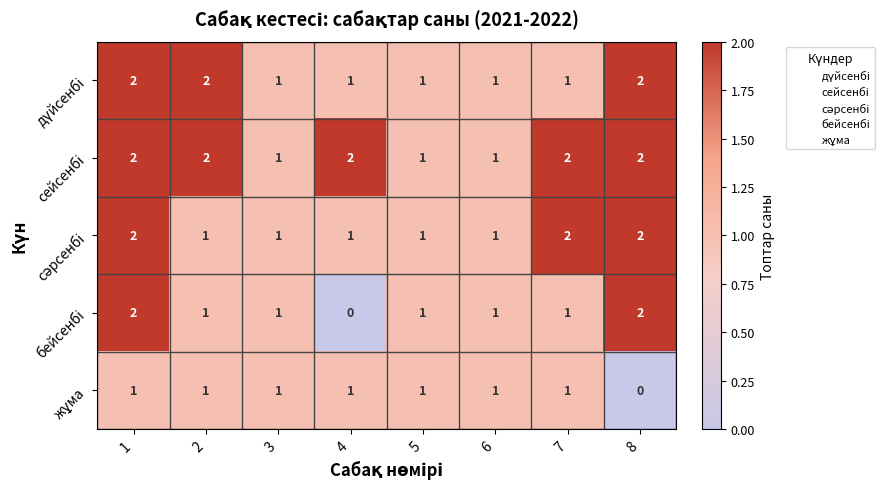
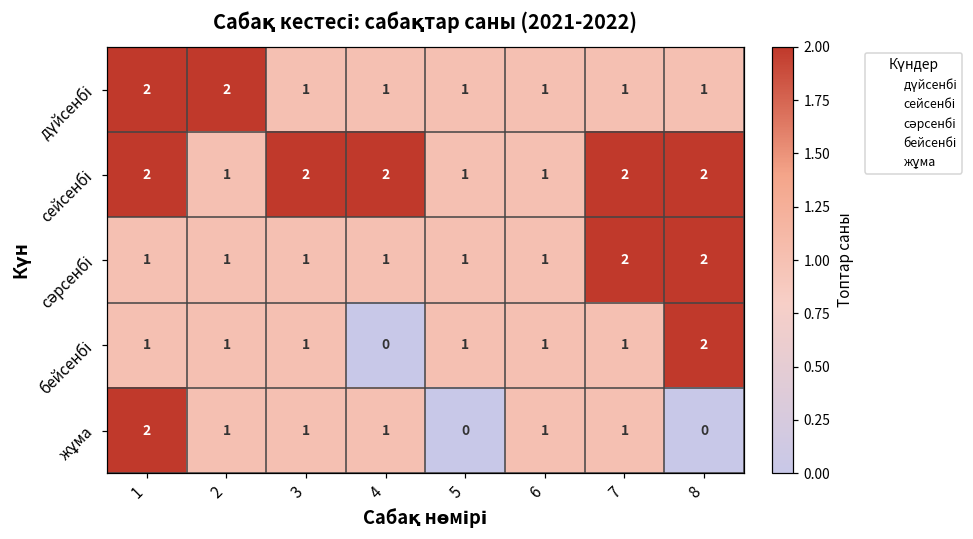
дүйсенбі, 8: 2 -> 1
сейсенбі, 2: 2 -> 1
сейсенбі, 3: 1 -> 2
сәрсенбі, 1: 2 -> 1
бейсенбі, 1: 2 -> 1
жұма, 1: 1 -> 2
жұма, 5: 1 -> 0
